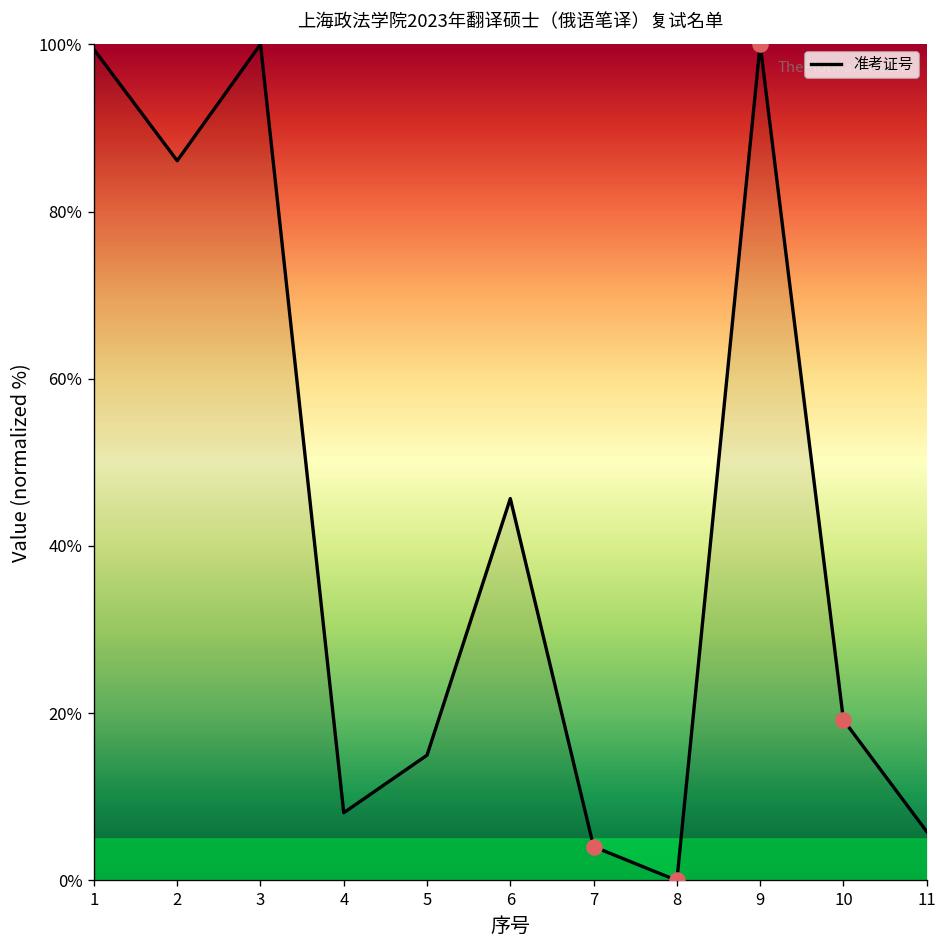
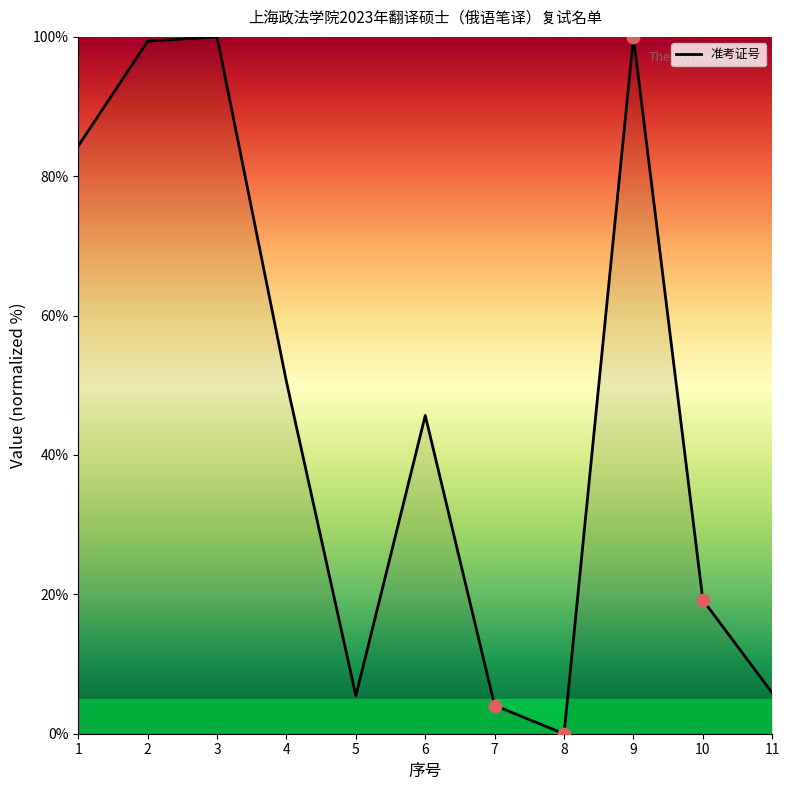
准考证号, 1: 99% -> 84%
准考证号, 2: 86% -> 99%
准考证号, 4: 8% -> 51%
准考证号, 5: 15% -> 5%
